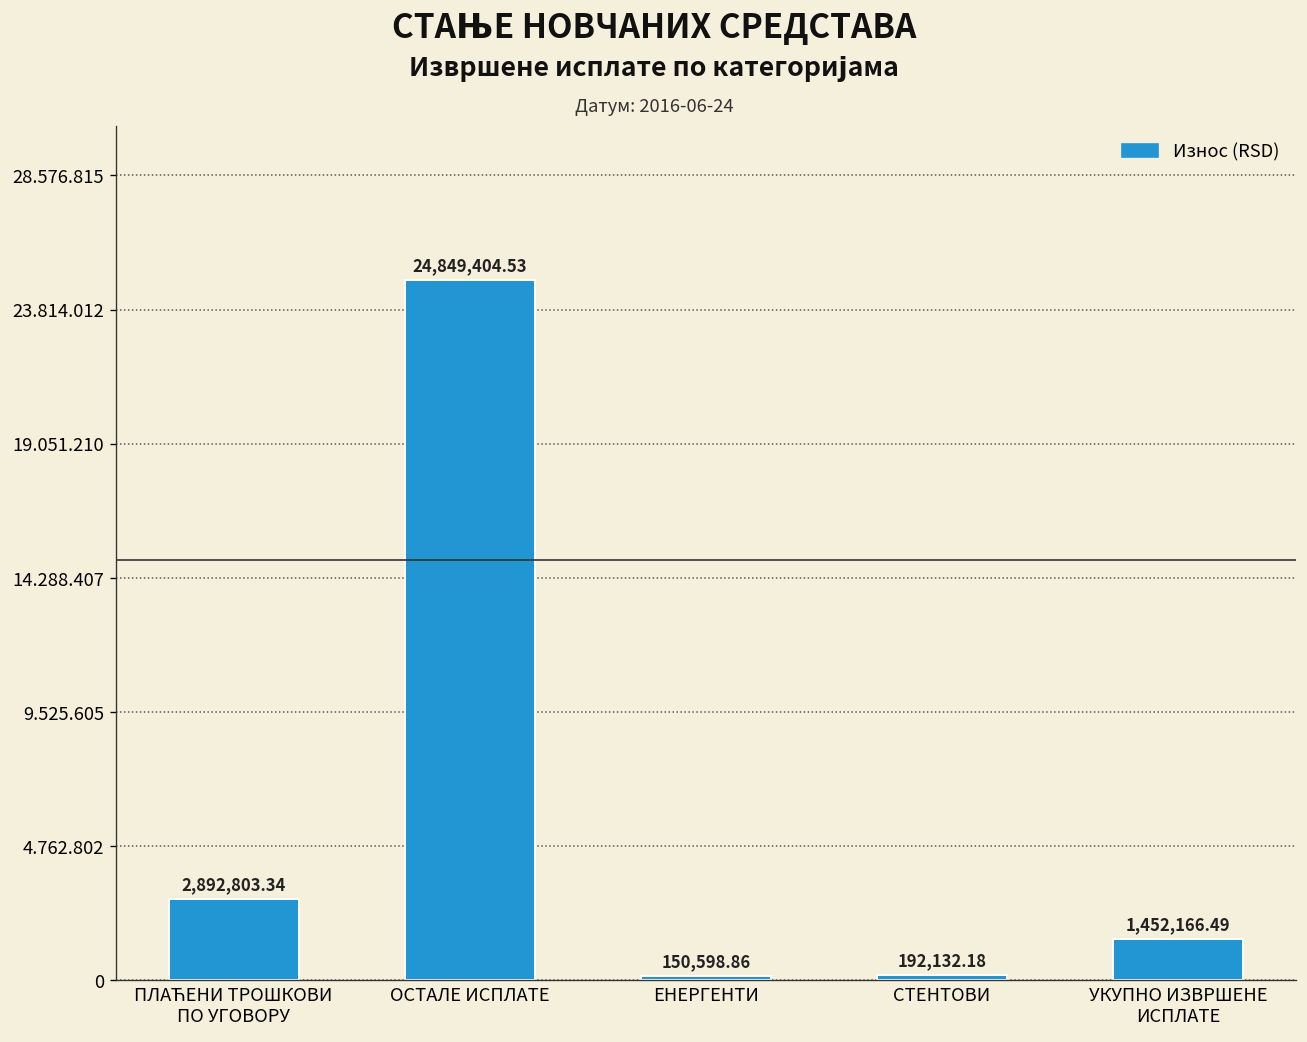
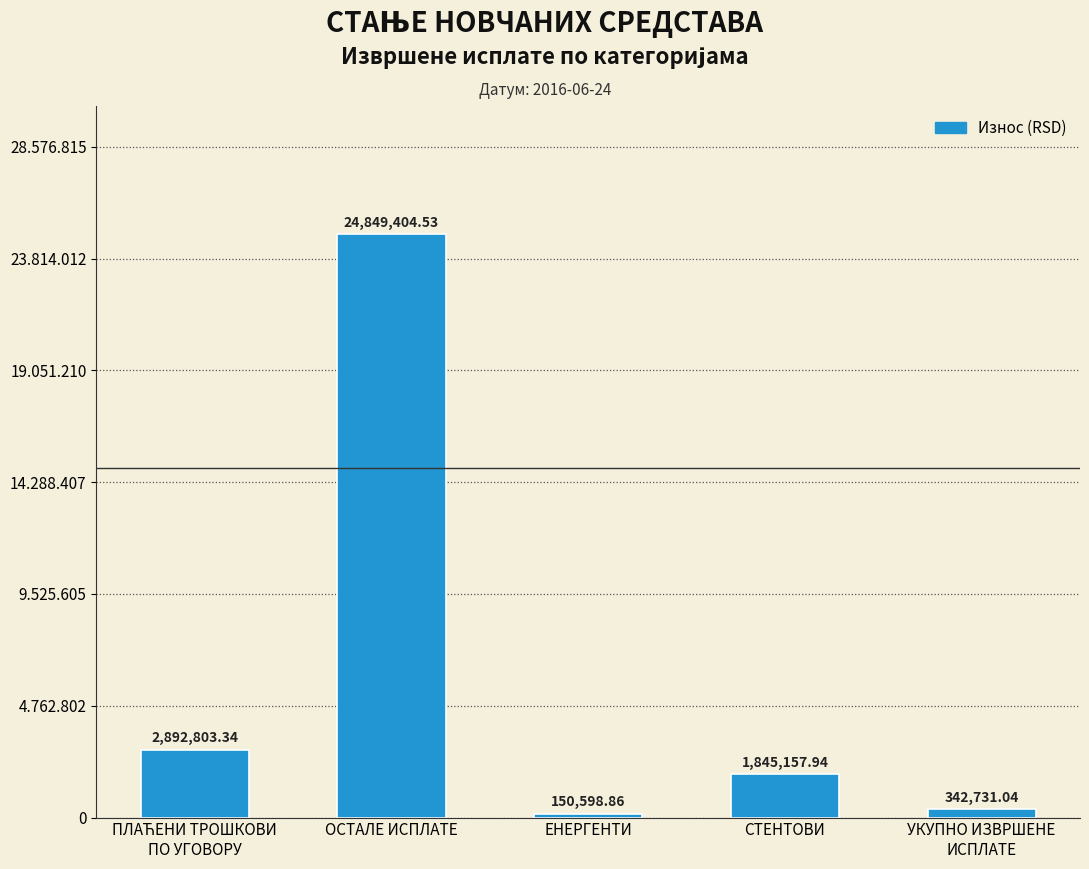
СТЕНТОВИ: 192,132.18 -> 1,845,157.94
УКУПНО ИЗВРШЕНЕ ИСПЛАТЕ: 1,452,166.49 -> 342,731.04
